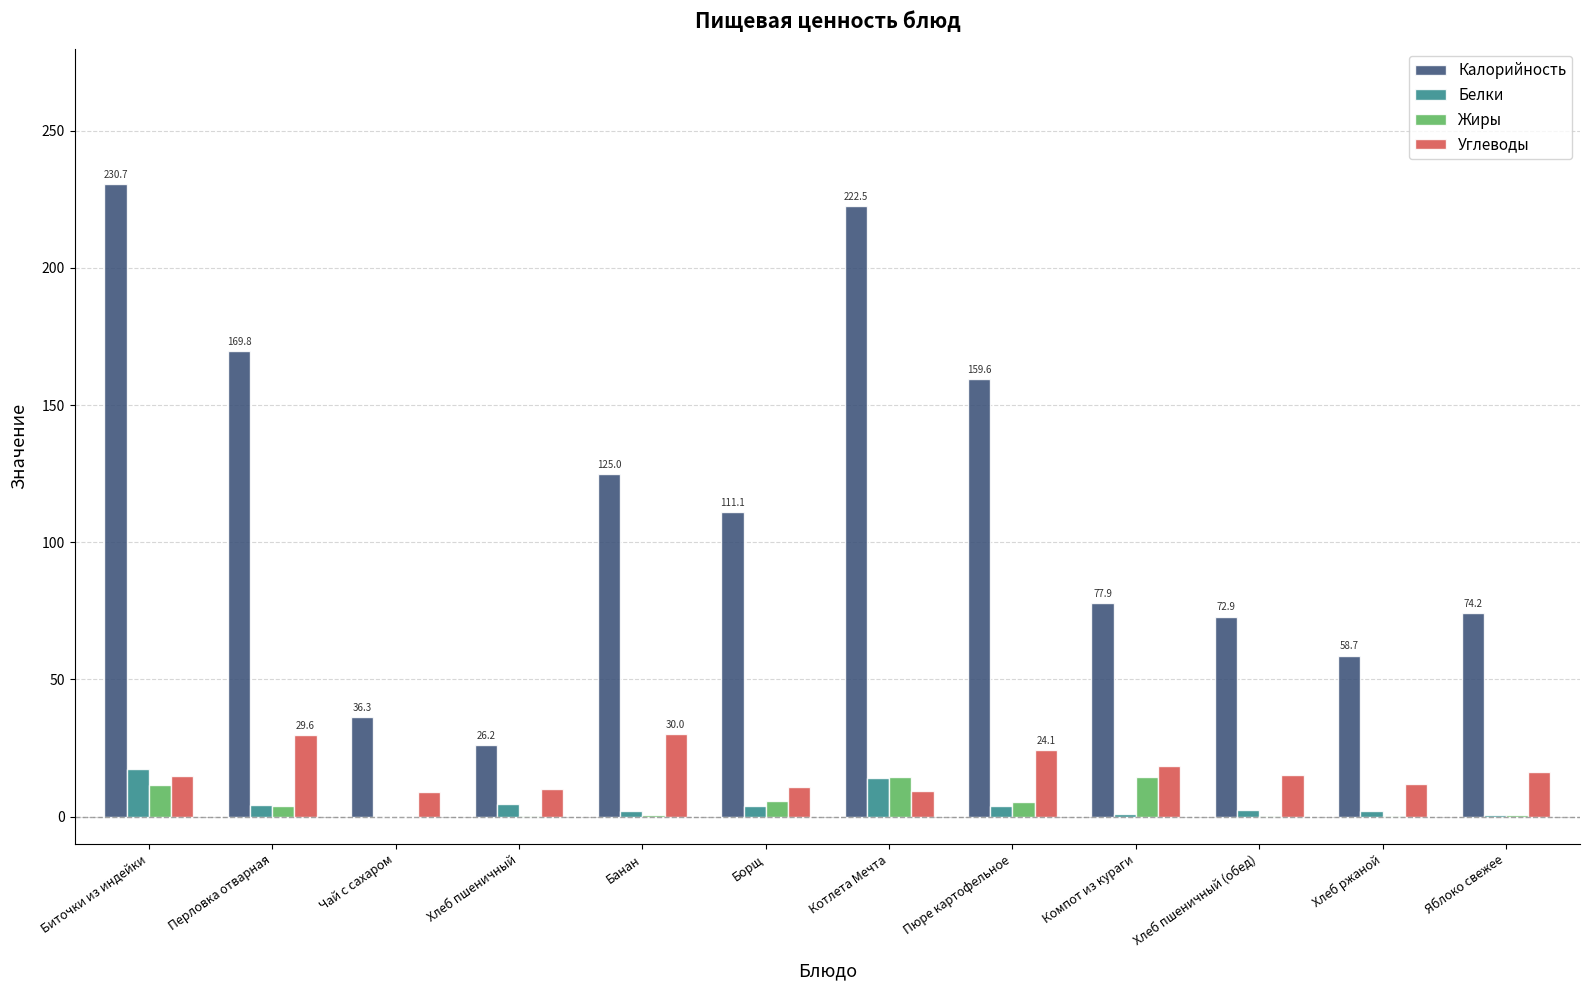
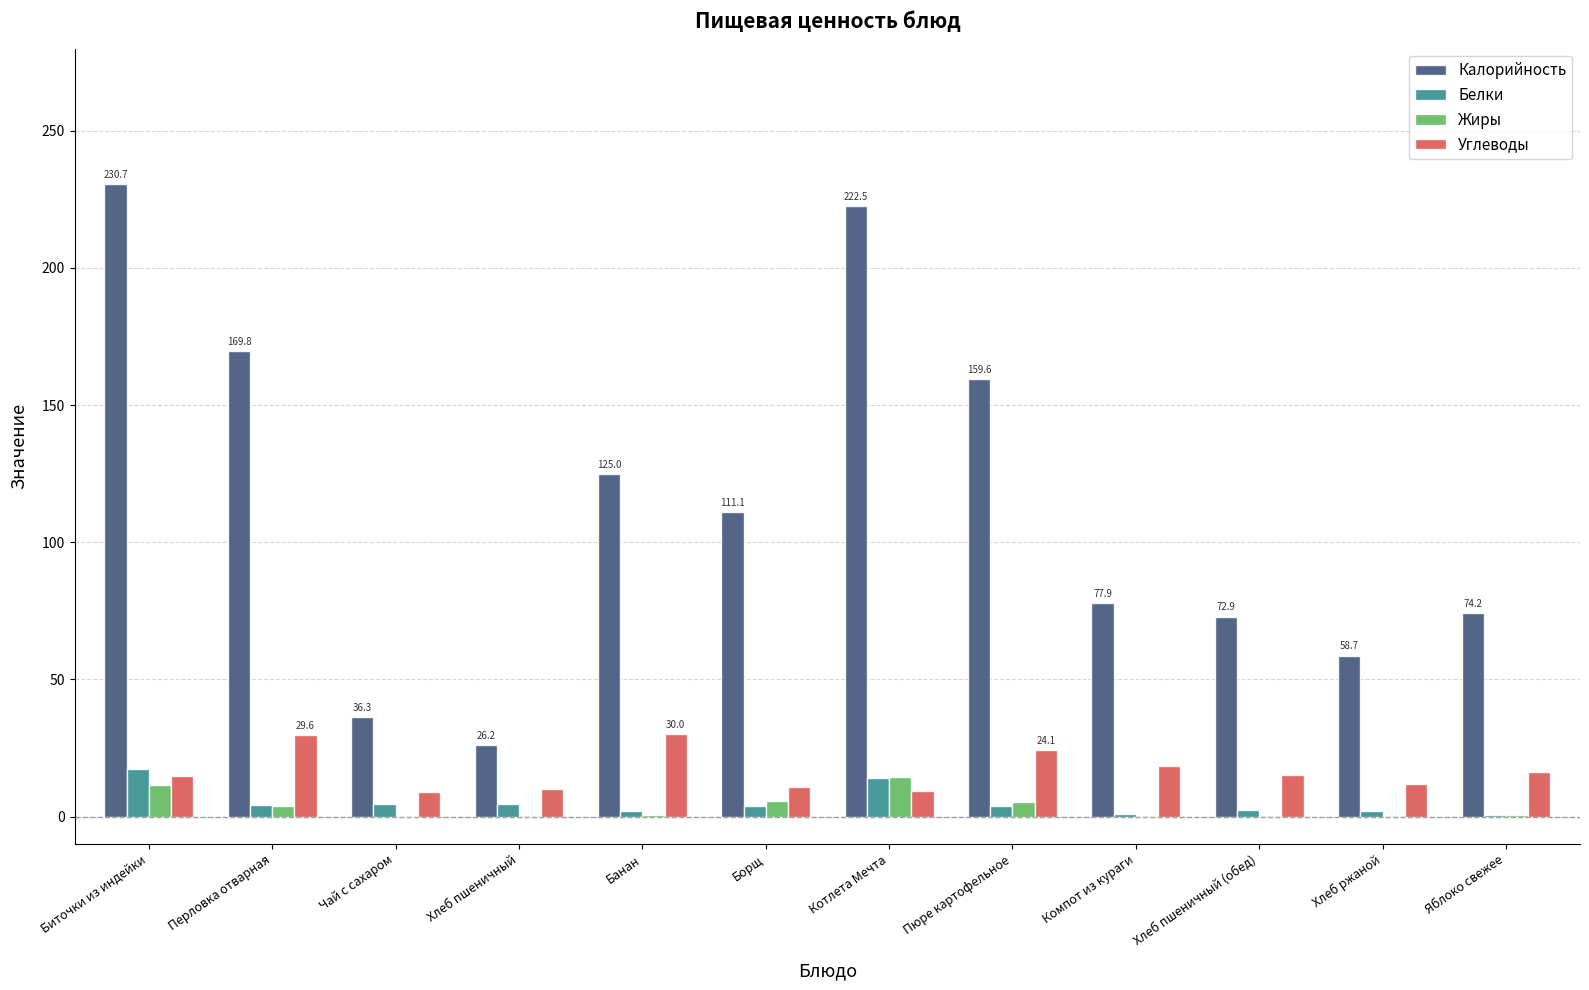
Белки, Чай с сахаром: 0 -> 4
Жиры, Компот из кураги: 14 -> 0
